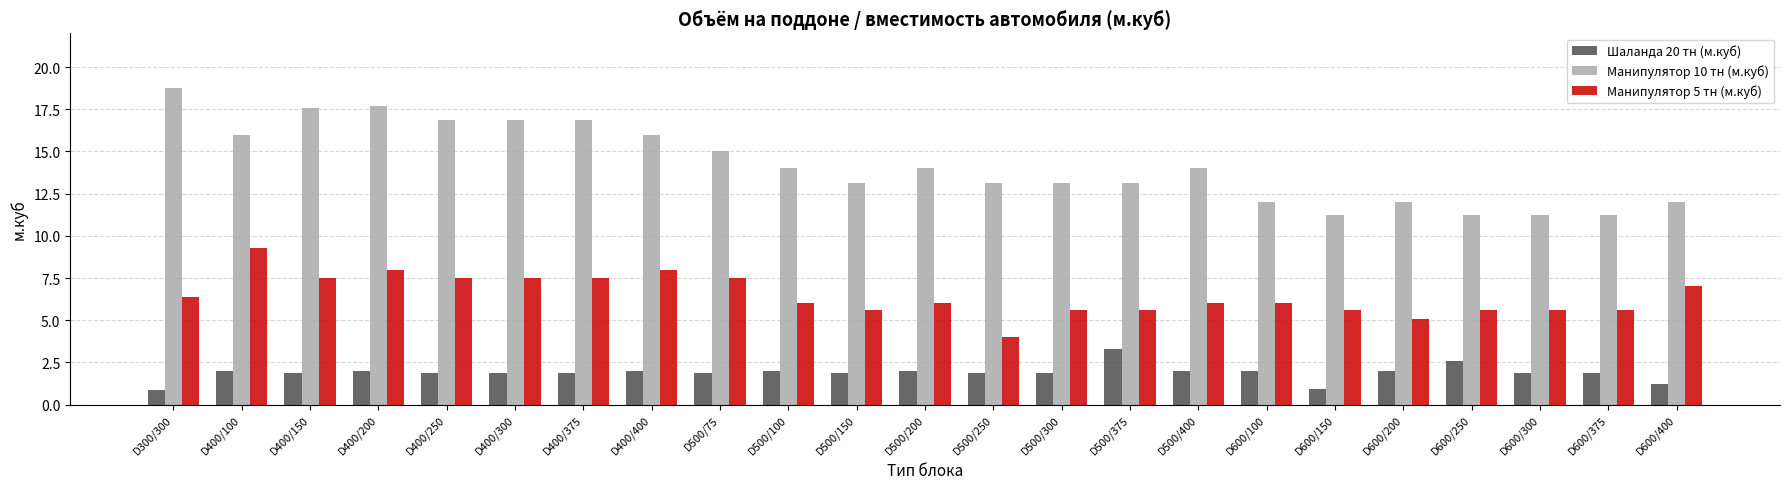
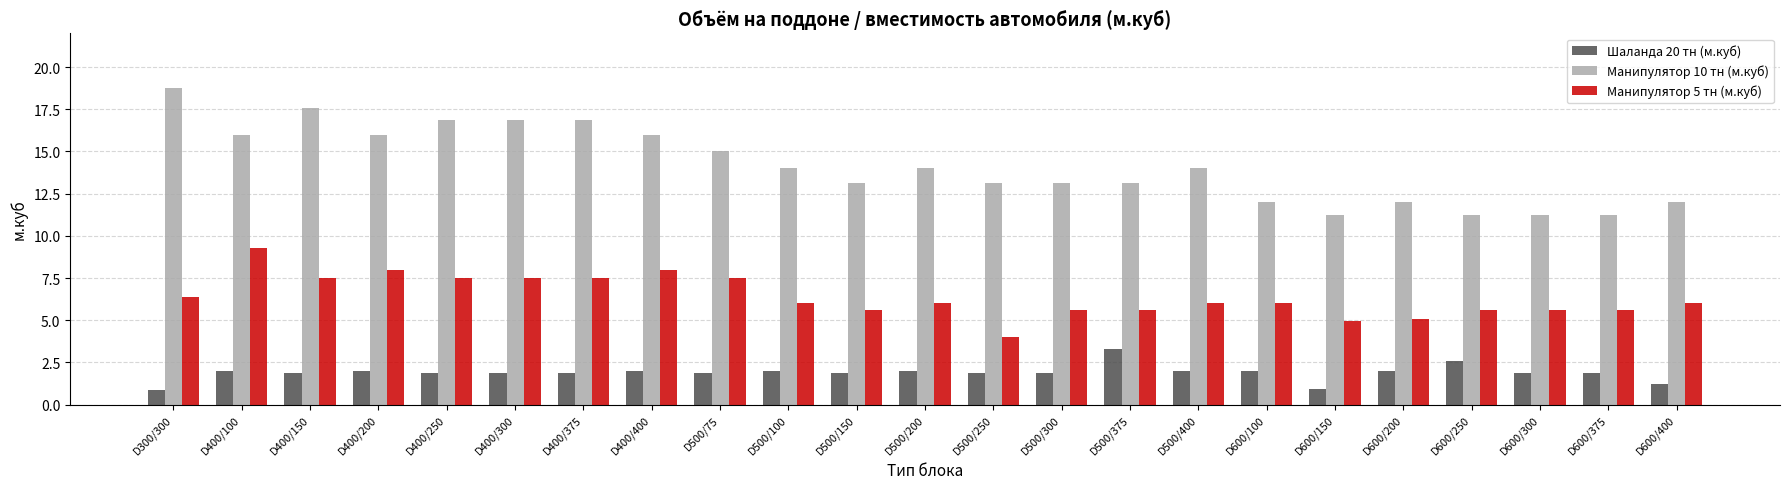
Манипулятор 10 тн (м.куб), D400/200: 17.7 -> 16.0
Манипулятор 5 тн (м.куб), D600/150: 5.6 -> 5.0
Манипулятор 5 тн (м.куб), D600/400: 7 -> 6
